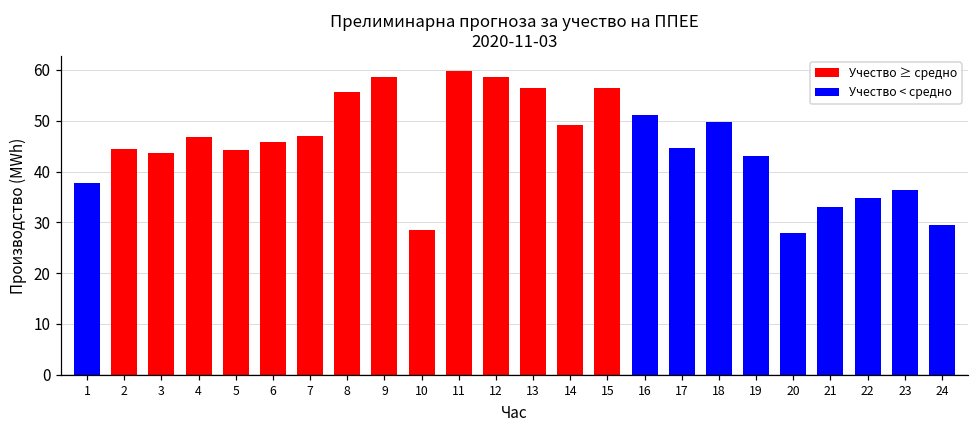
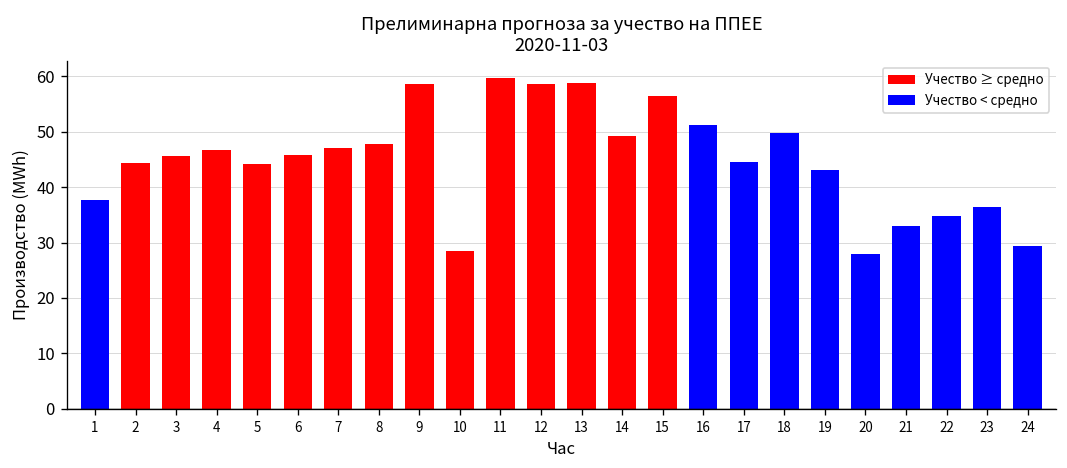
3: 44 -> 46
8: 56 -> 48
13: 56 -> 59
